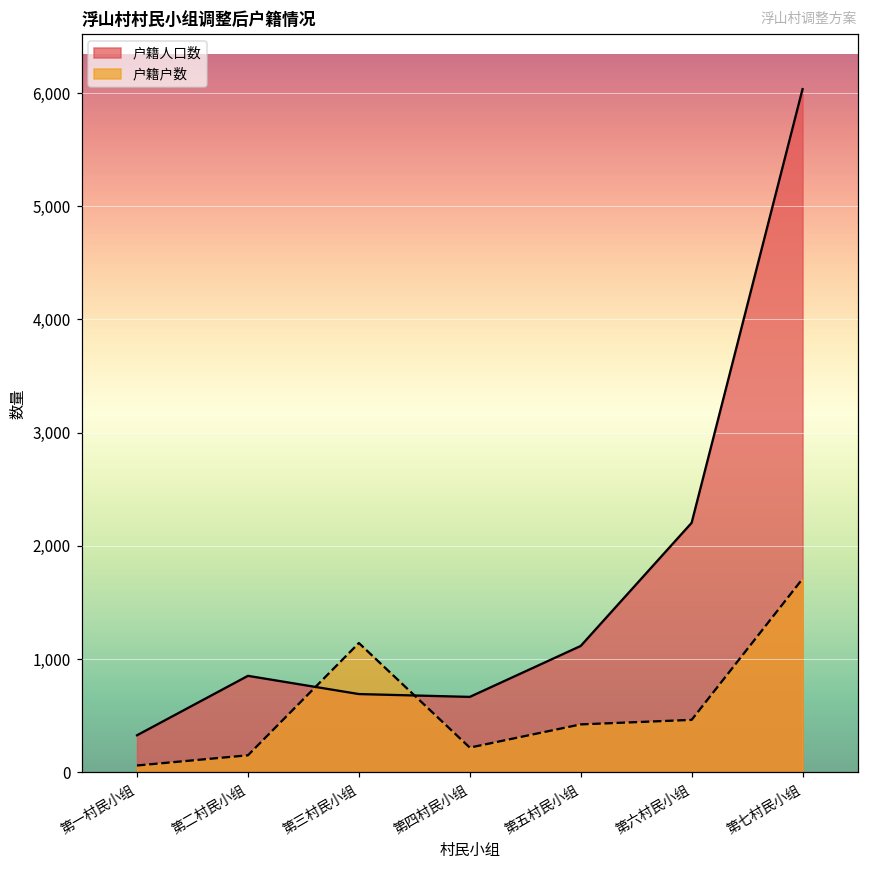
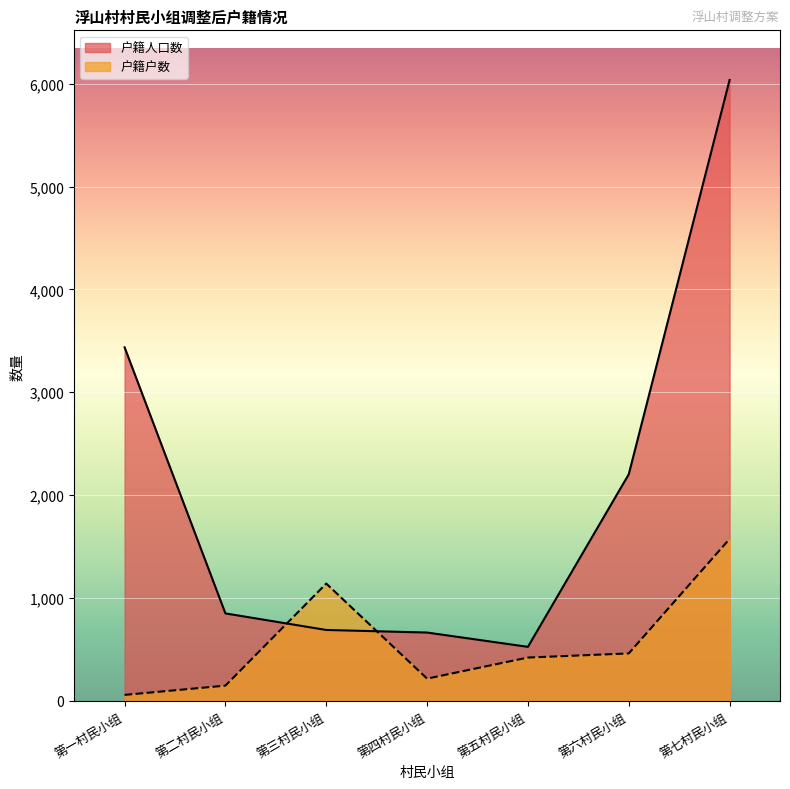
户籍人口数, 第一村民小组: 330 -> 3,440
户籍人口数, 第五村民小组: 1,120 -> 530
户籍户数, 第七村民小组: 1,710 -> 1,580
